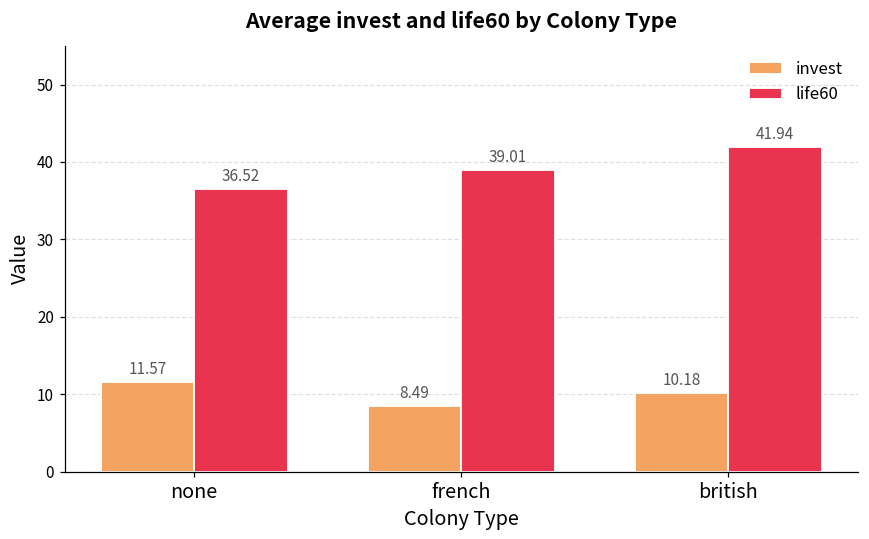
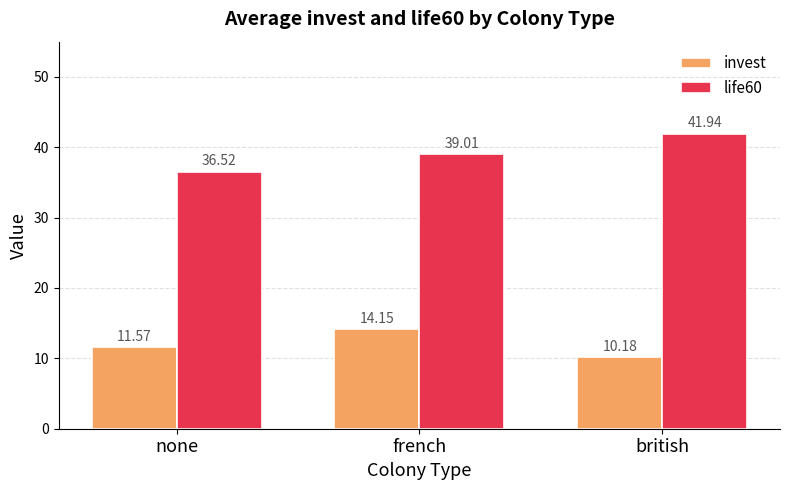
invest, french: 8.49 -> 14.15
